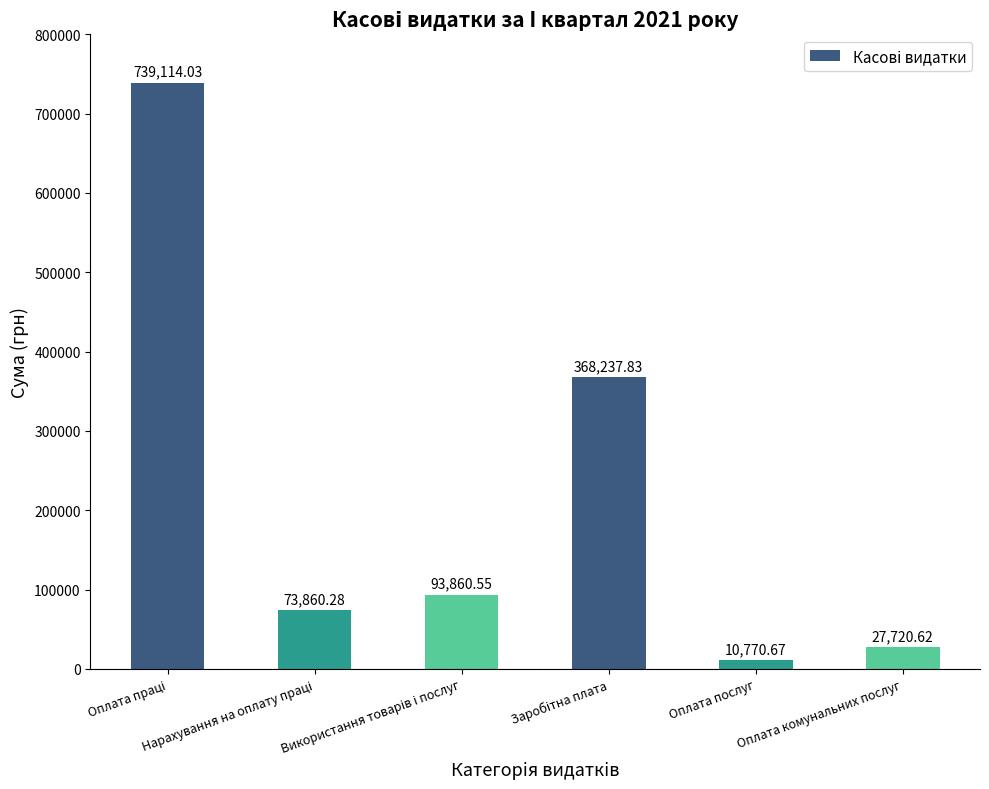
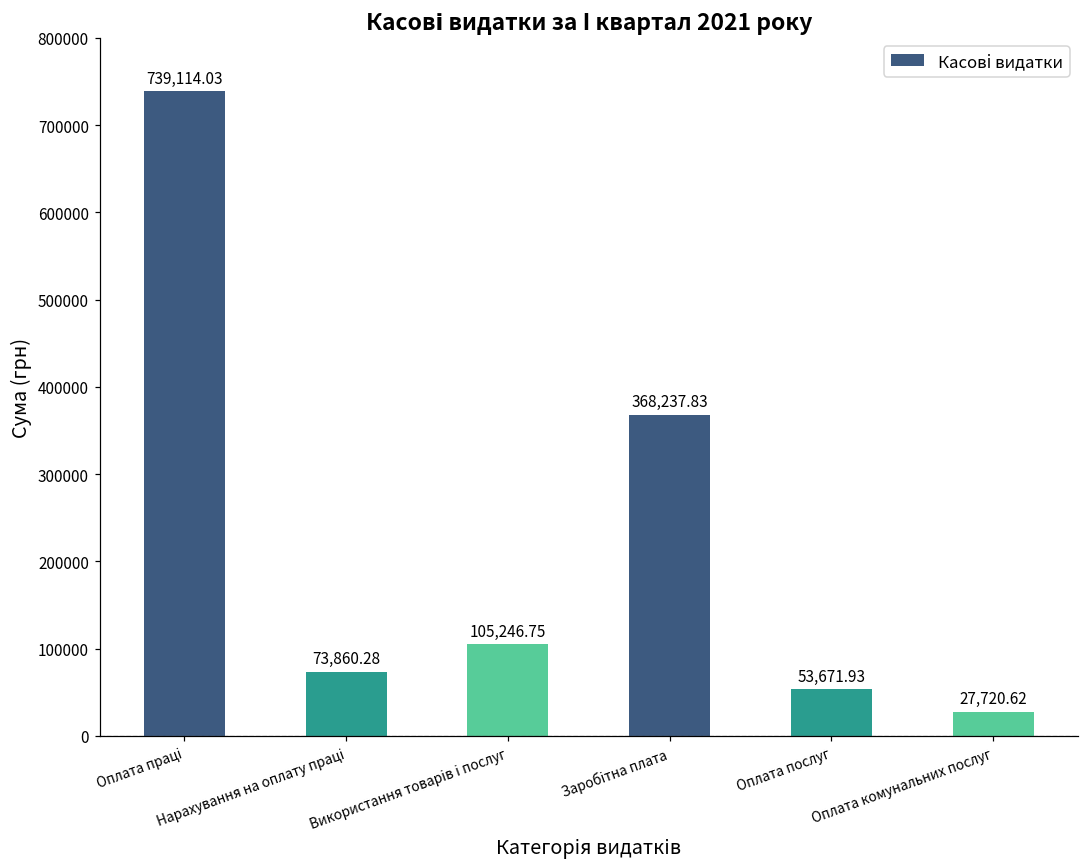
Використання товарів і послуг: 93,860.55 -> 105,246.75
Оплата послуг: 10,770.67 -> 53,671.93
